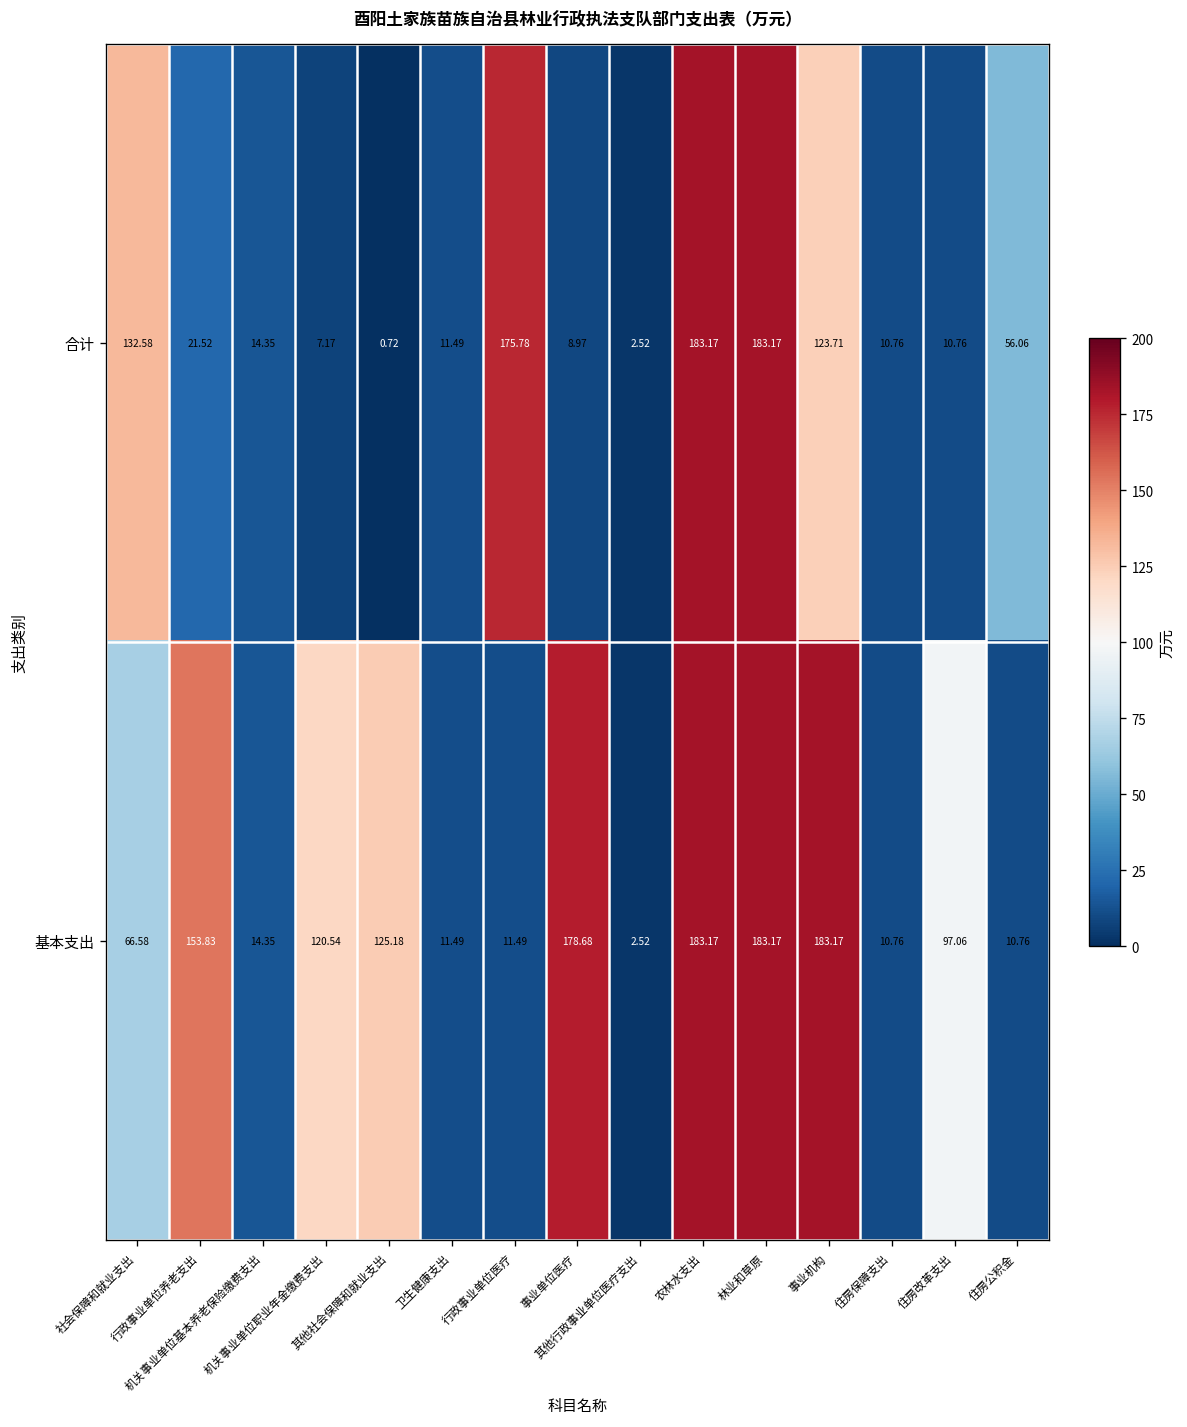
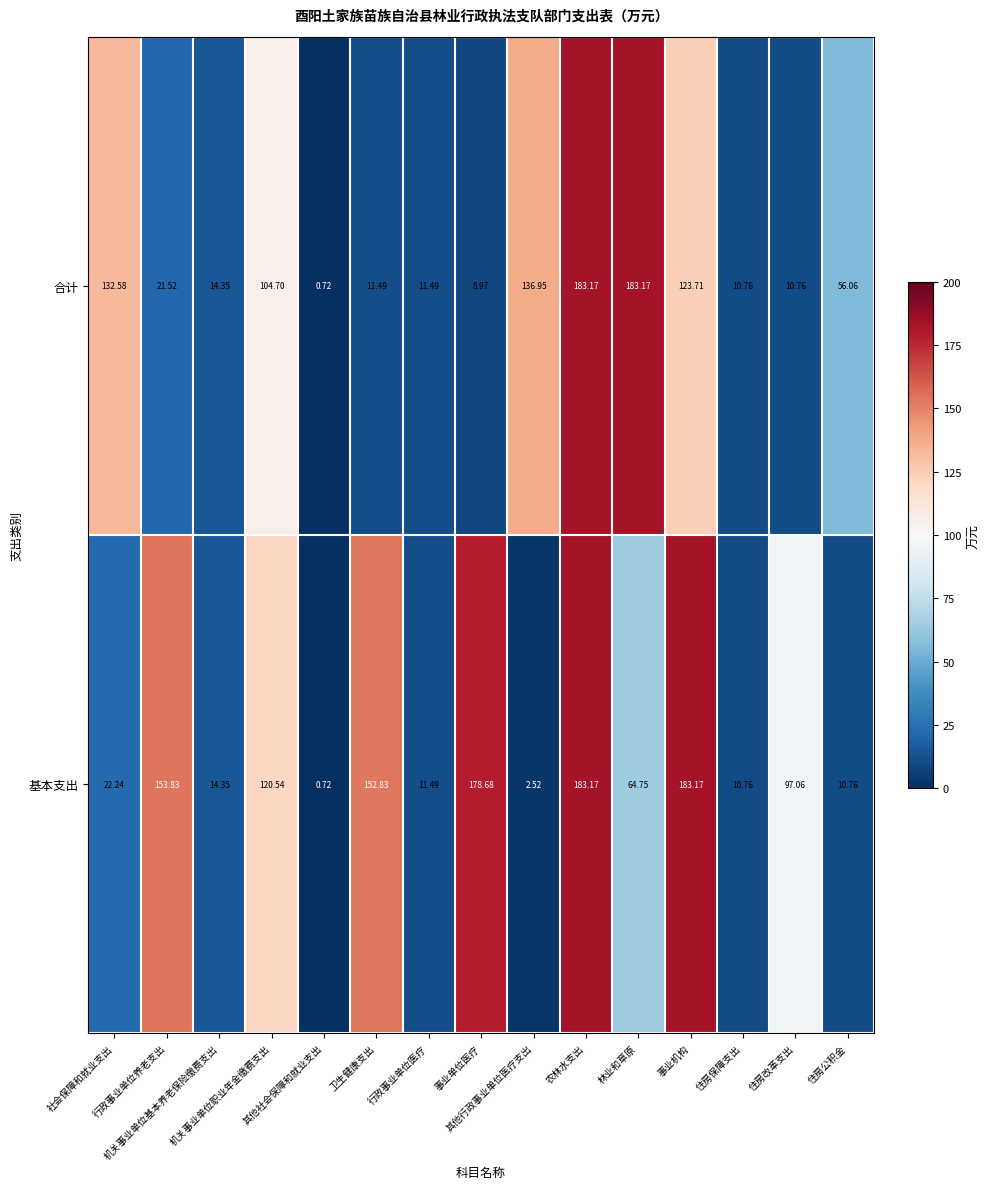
合计, 机关事业单位职业年金缴费支出: 7.17 -> 104.70
合计, 行政事业单位医疗: 175.78 -> 11.49
合计, 其他行政事业单位医疗支出: 2.52 -> 136.95
基本支出, 社会保障和就业支出: 66.58 -> 22.24
基本支出, 其他社会保障和就业支出: 125.18 -> 0.72
基本支出, 卫生健康支出: 11.49 -> 152.83
基本支出, 林业和草原: 183.17 -> 64.75
